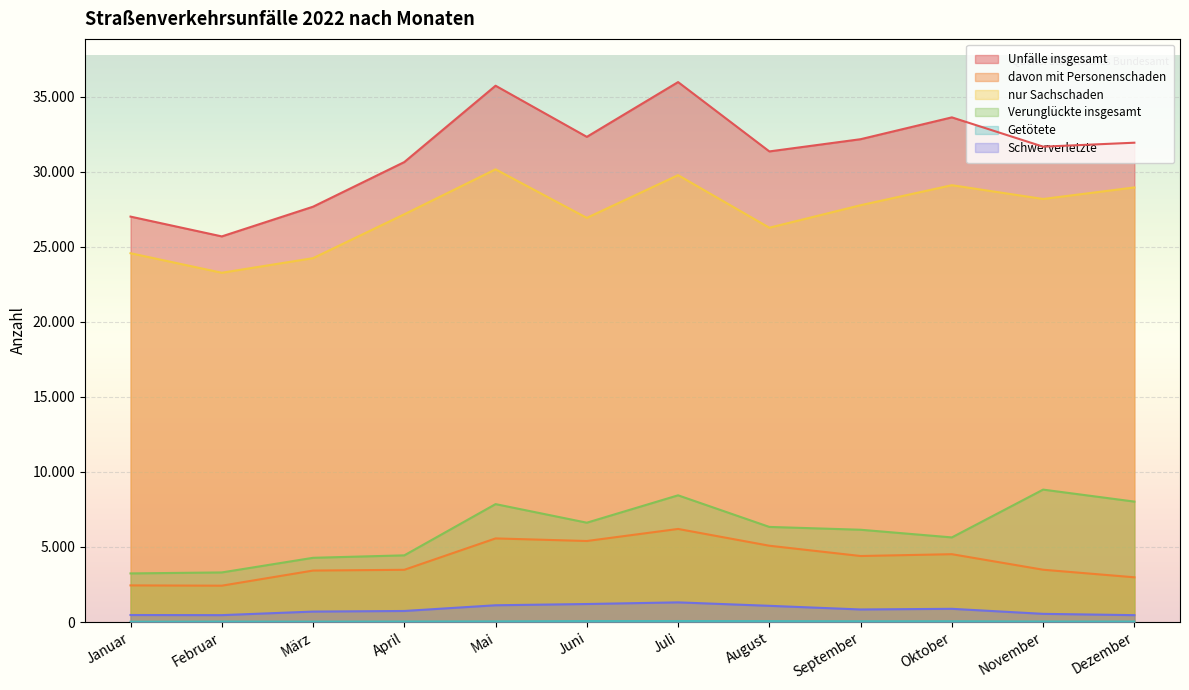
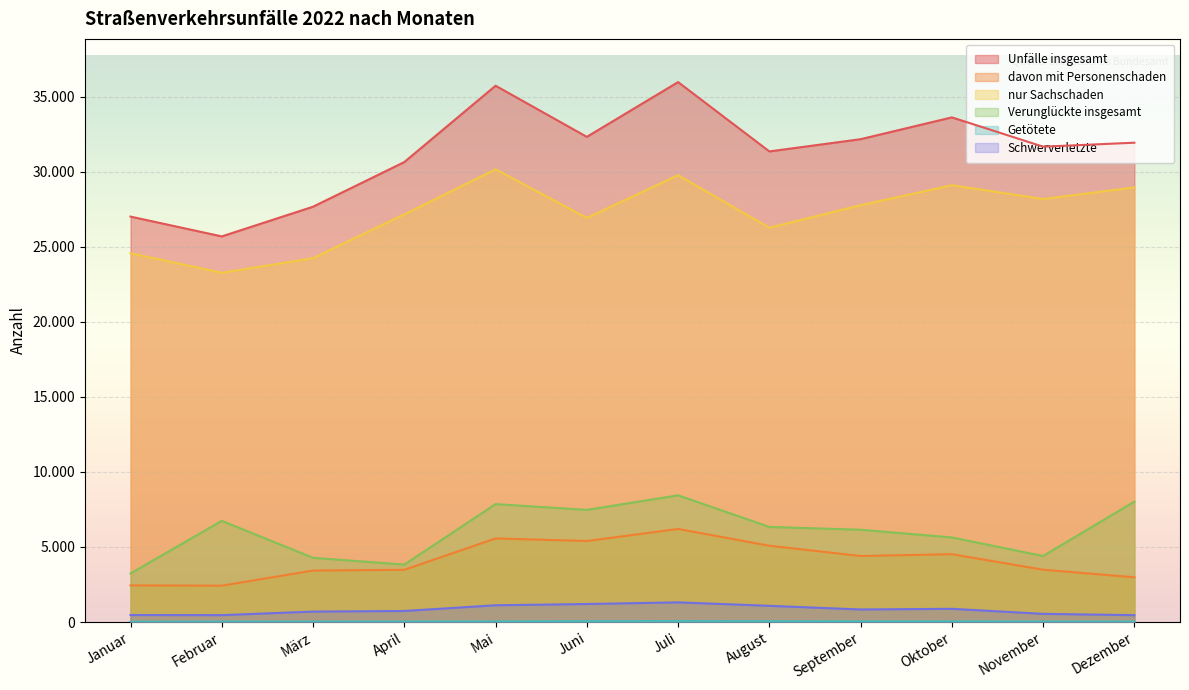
Verunglückte insgesamt, Februar: 3.3 -> 6.7
Verunglückte insgesamt, April: 4.4 -> 3.8
Verunglückte insgesamt, Juni: 6.6 -> 7.5
Verunglückte insgesamt, November: 8.8 -> 4.4
